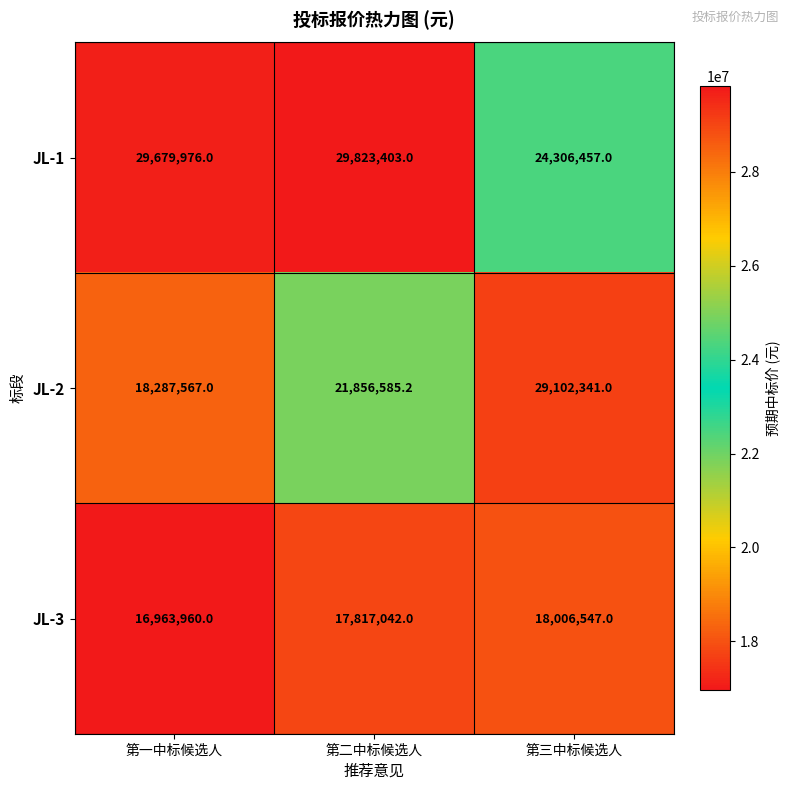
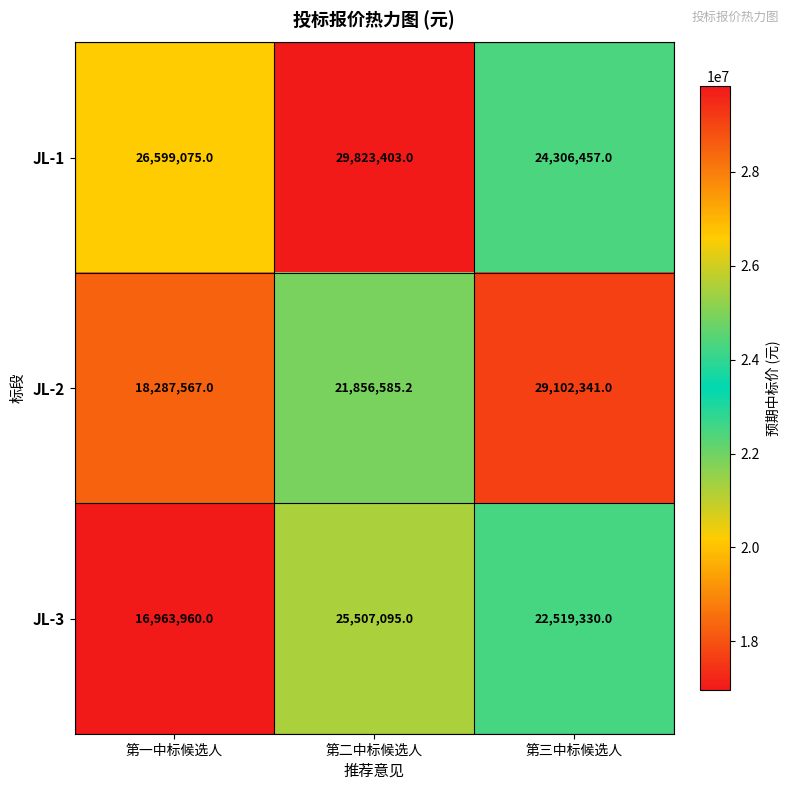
JL-1, 第一中标候选人: 29,679,976.0 -> 26,599,075.0
JL-3, 第二中标候选人: 17,817,042.0 -> 25,507,095.0
JL-3, 第三中标候选人: 18,006,547.0 -> 22,519,330.0
